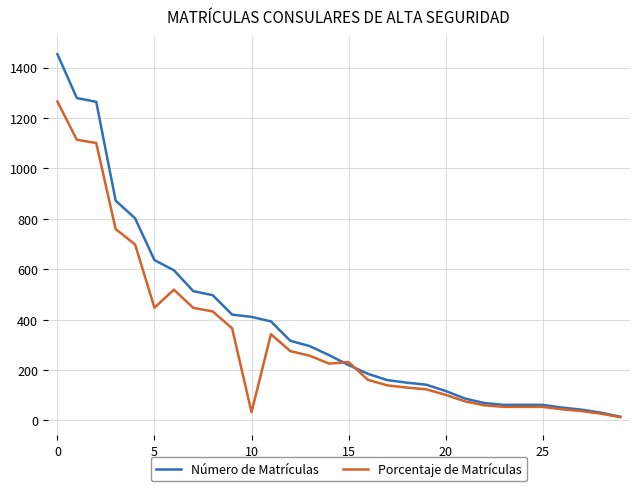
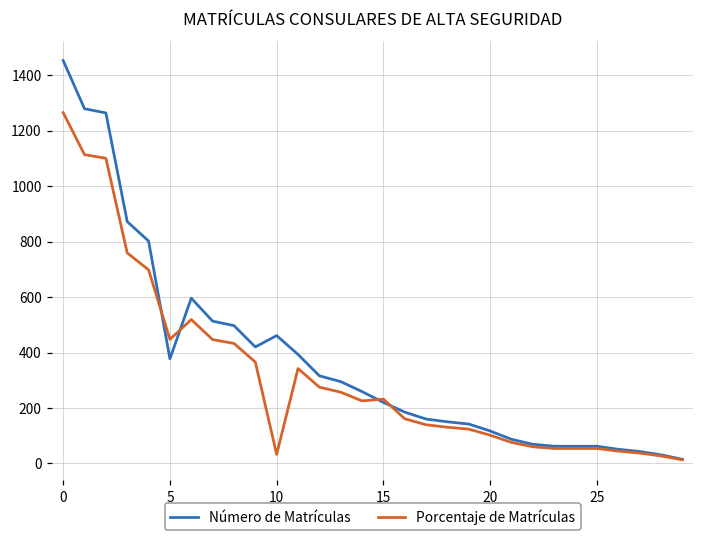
Número de Matrículas, 5: 640 -> 380
Número de Matrículas, 10: 410 -> 460
